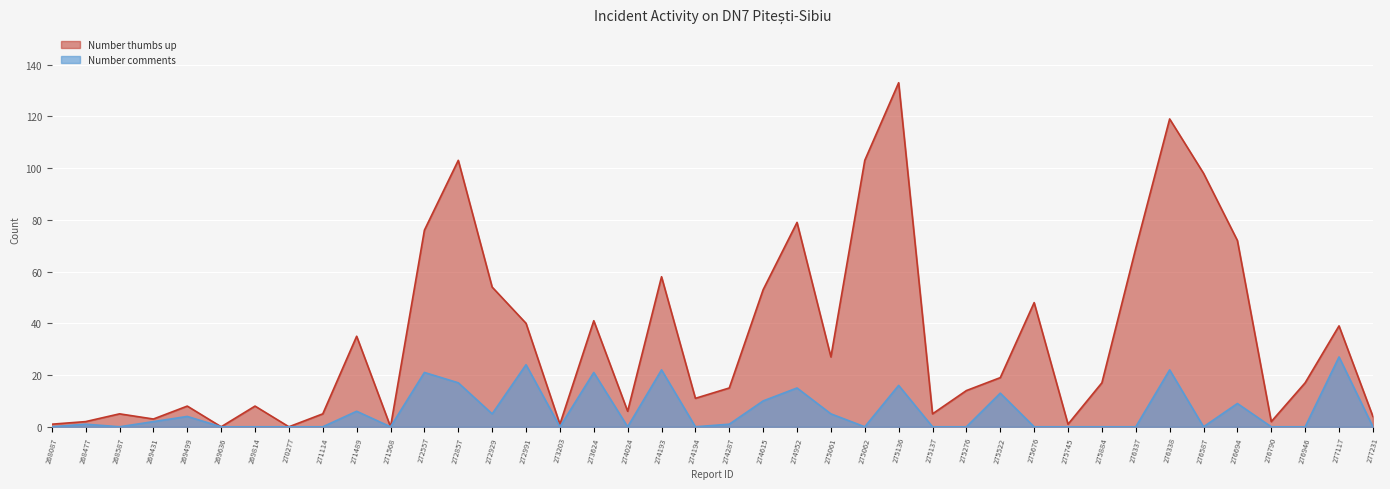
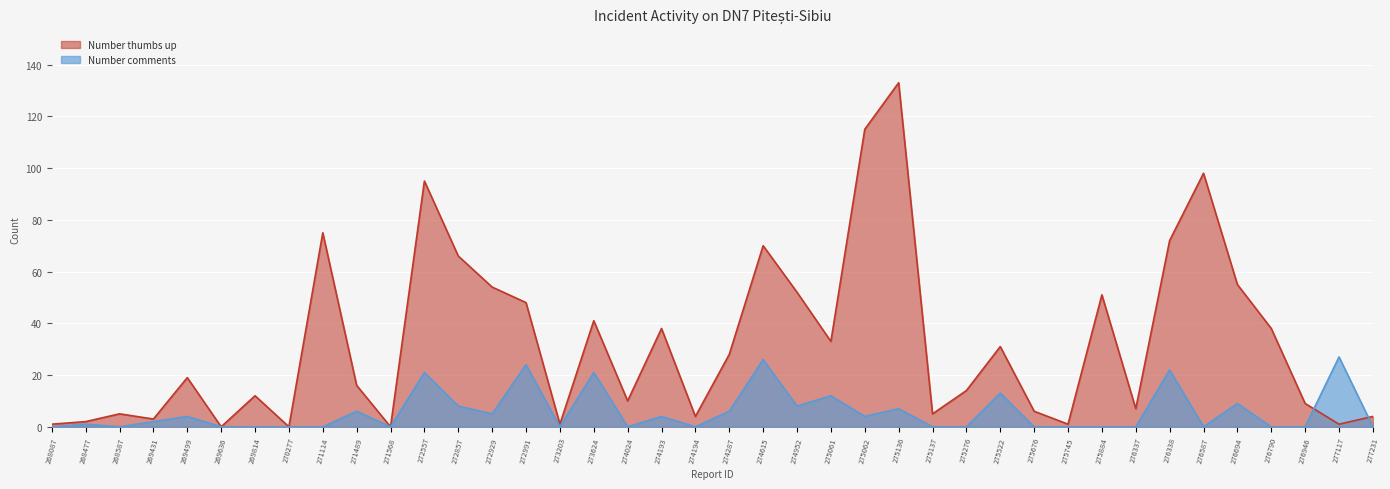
Number thumbs up, 269499: 8 -> 19
Number thumbs up, 269814: 8 -> 12
Number thumbs up, 271114: 5 -> 75
Number thumbs up, 271489: 35 -> 16
Number thumbs up, 272557: 76 -> 95
Number thumbs up, 272857: 103 -> 66
Number comments, 272857: 17 -> 8
Number thumbs up, 272991: 40 -> 48
Number thumbs up, 274024: 6 -> 10
Number thumbs up, 274193: 58 -> 38
Number comments, 274193: 22 -> 4
Number thumbs up, 274194: 11 -> 4
Number thumbs up, 274287: 15 -> 28
Number comments, 274287: 1 -> 6
Number thumbs up, 274615: 53 -> 70
Number comments, 274615: 10 -> 26
Number thumbs up, 274952: 79 -> 52
Number comments, 274952: 15 -> 8
Number thumbs up, 275061: 27 -> 33
Number comments, 275061: 5 -> 12
Number thumbs up, 275062: 103 -> 115
Number comments, 275062: 0 -> 4
Number comments, 275136: 16 -> 7
Number thumbs up, 275522: 19 -> 31
Number thumbs up, 275676: 48 -> 6
Number thumbs up, 275884: 17 -> 51
Number thumbs up, 276337: 69 -> 7
Number thumbs up, 276338: 119 -> 72
Number thumbs up, 276694: 72 -> 55
Number thumbs up, 276790: 2 -> 38
Number thumbs up, 276946: 17 -> 9
Number thumbs up, 277117: 39 -> 1
